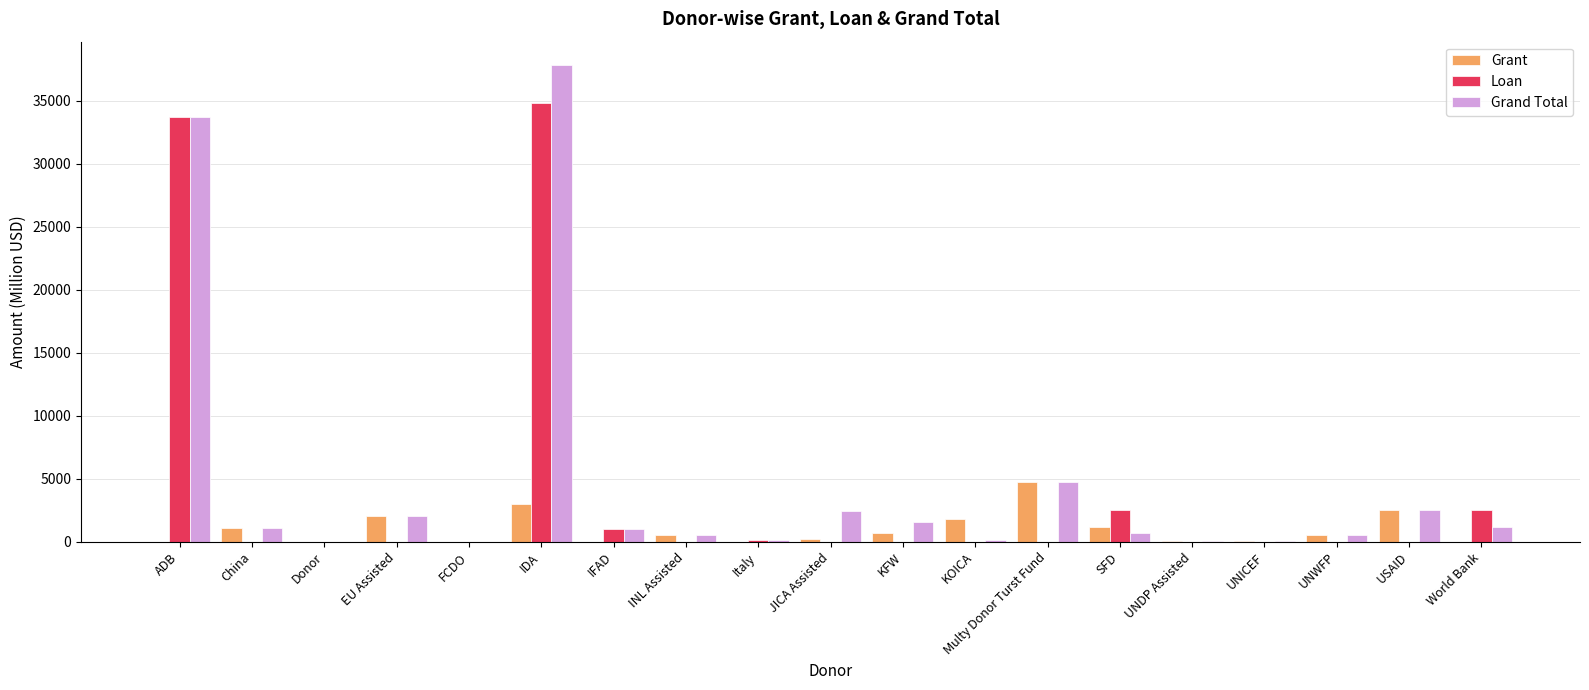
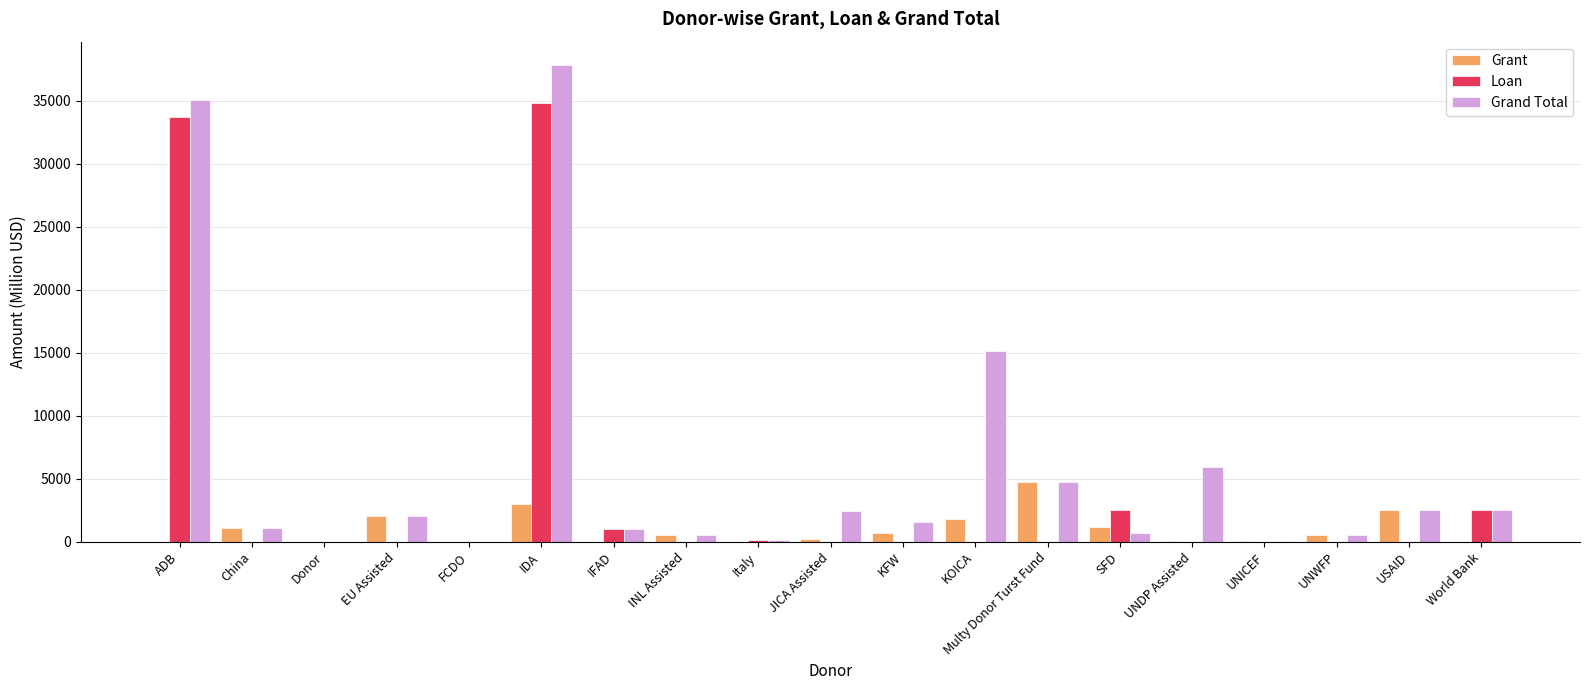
Grand Total, ADB: 33700 -> 35000
Grand Total, KOICA: 100 -> 15100
Grand Total, UNDP Assisted: 100 -> 5900
Grand Total, World Bank: 1200 -> 2500
